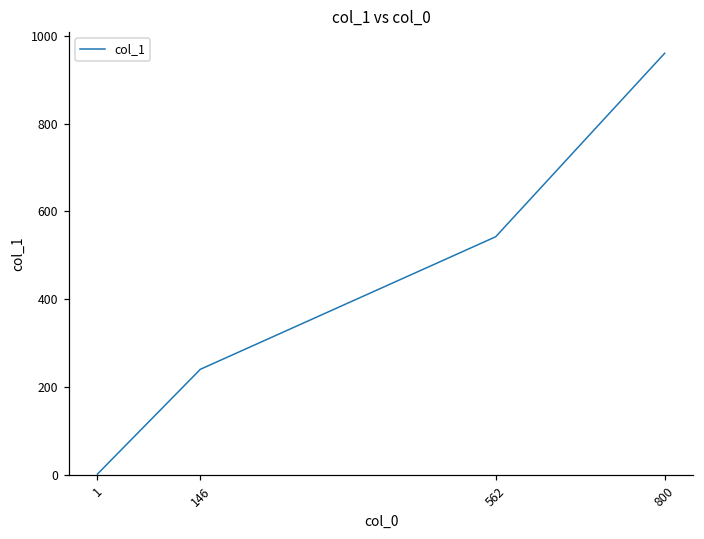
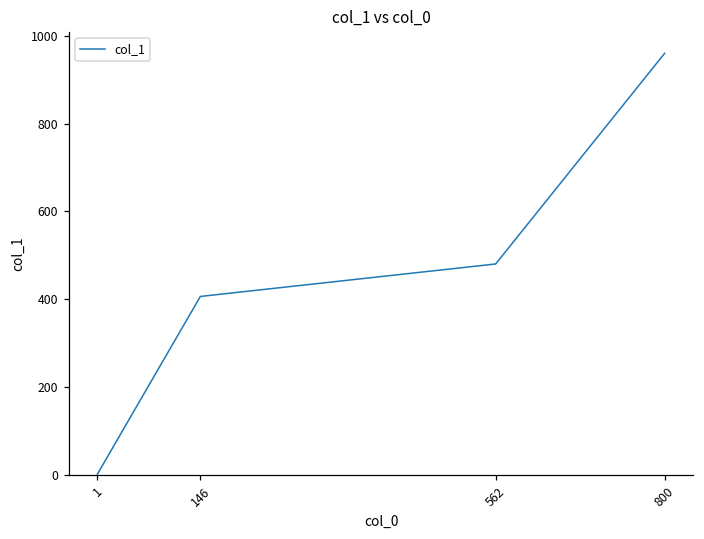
146: 240 -> 410
562: 540 -> 480
